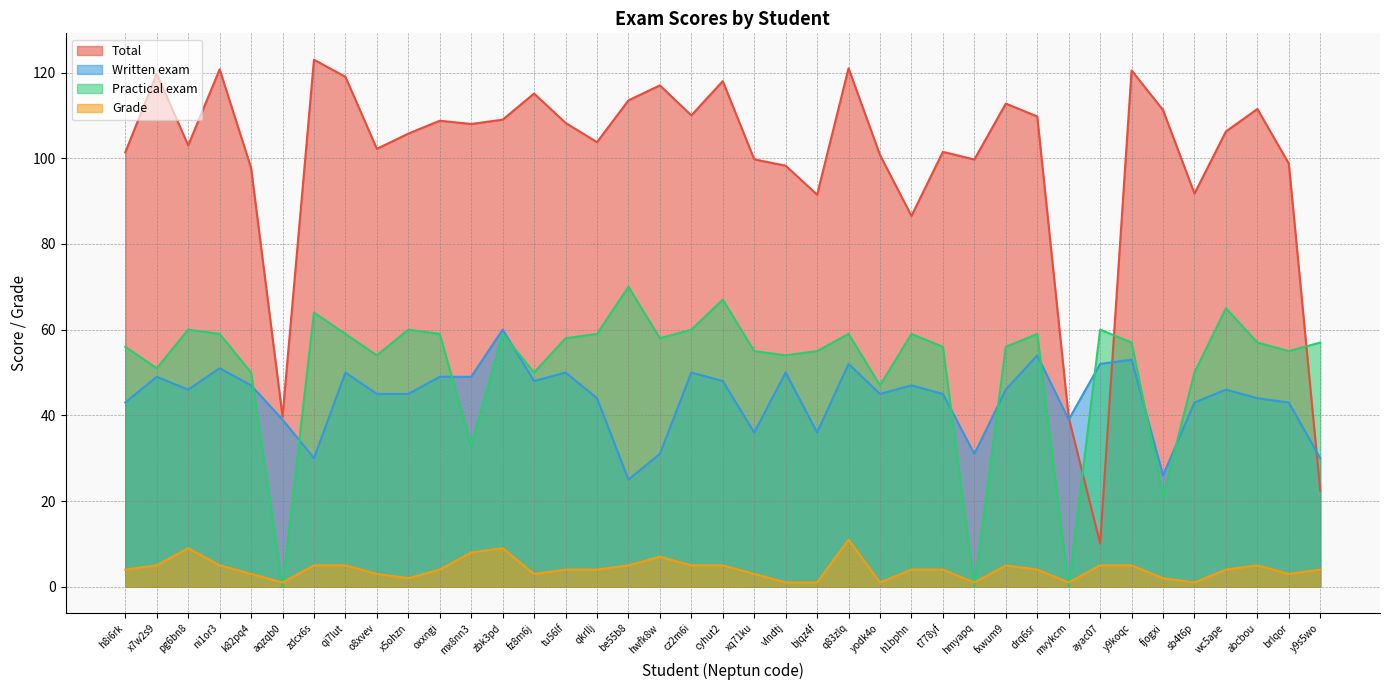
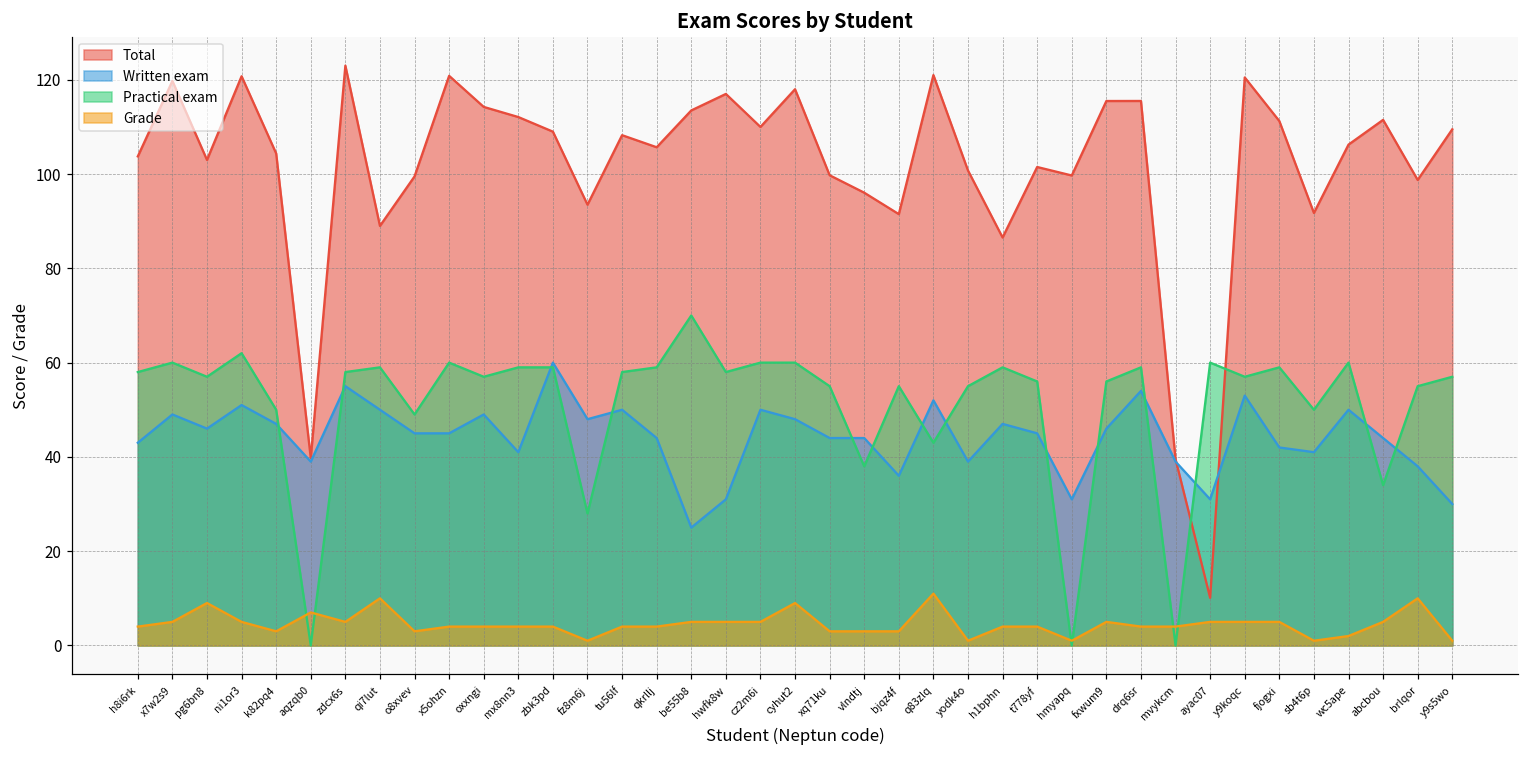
Total, h8i6rk: 101 -> 104
Practical exam, h8i6rk: 56 -> 58
Practical exam, x7w2s9: 51 -> 60
Practical exam, pg6bn8: 60 -> 57
Practical exam, ni1or3: 59 -> 62
Total, k82pq4: 98 -> 104
Grade, aqzqb0: 1 -> 7
Written exam, zdcx6s: 30 -> 55
Practical exam, zdcx6s: 64 -> 58
Total, qi7lut: 119 -> 89
Grade, qi7lut: 5 -> 10
Total, o8xvev: 102 -> 100
Practical exam, o8xvev: 54 -> 49
Total, x5ohzn: 106 -> 121
Grade, x5ohzn: 2 -> 4
Total, oxxngi: 109 -> 114
Practical exam, oxxngi: 59 -> 57
Total, mx8nn3: 108 -> 112
Written exam, mx8nn3: 49 -> 41
Practical exam, mx8nn3: 33 -> 59
Grade, mx8nn3: 8 -> 4
Grade, zbk3pd: 9 -> 4
Total, fz8m6j: 115 -> 94
Practical exam, fz8m6j: 50 -> 28
Grade, fz8m6j: 3 -> 1
Total, qkrllj: 104 -> 106
Grade, hwfk8w: 7 -> 5
Practical exam, cyhut2: 67 -> 60
Grade, cyhut2: 5 -> 9
Written exam, xq71ku: 36 -> 44
Total, vlndtj: 98 -> 96
Written exam, vlndtj: 50 -> 44
Practical exam, vlndtj: 54 -> 38
Grade, vlndtj: 1 -> 3
Grade, bjqz4f: 1 -> 3
Practical exam, q83zlq: 59 -> 43
Written exam, yodk4o: 45 -> 39
Practical exam, yodk4o: 47 -> 55
Total, fxwum9: 113 -> 116
Total, drq6sr: 110 -> 116
Grade, mvykcm: 1 -> 4
Written exam, ayac07: 52 -> 31
Written exam, fjogxi: 26 -> 42
Practical exam, fjogxi: 21 -> 59
Grade, fjogxi: 2 -> 5
Written exam, sb4t6p: 43 -> 41
Written exam, wc5ape: 46 -> 50
Practical exam, wc5ape: 65 -> 60
Grade, wc5ape: 4 -> 2
Practical exam, abcbou: 57 -> 34
Written exam, brlqor: 43 -> 38
Grade, brlqor: 3 -> 10
Total, y9s5wo: 22 -> 110
Grade, y9s5wo: 4 -> 1
